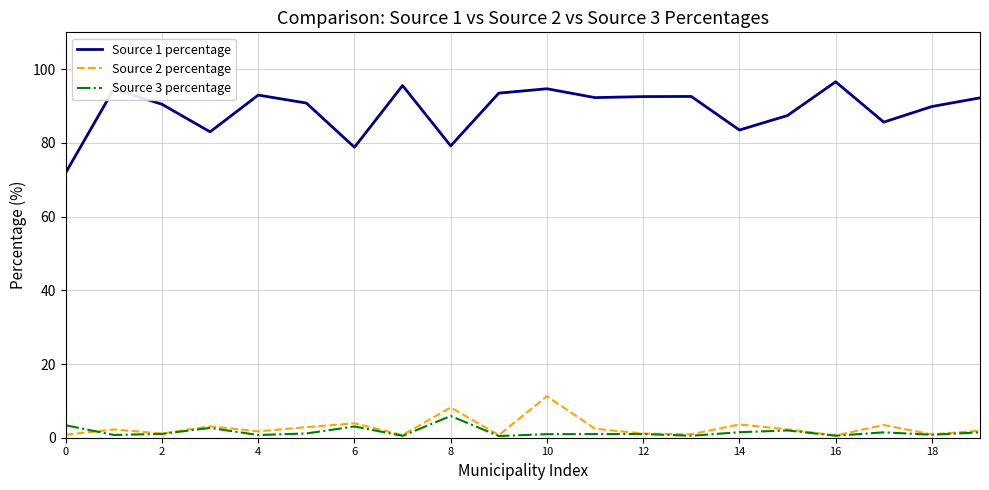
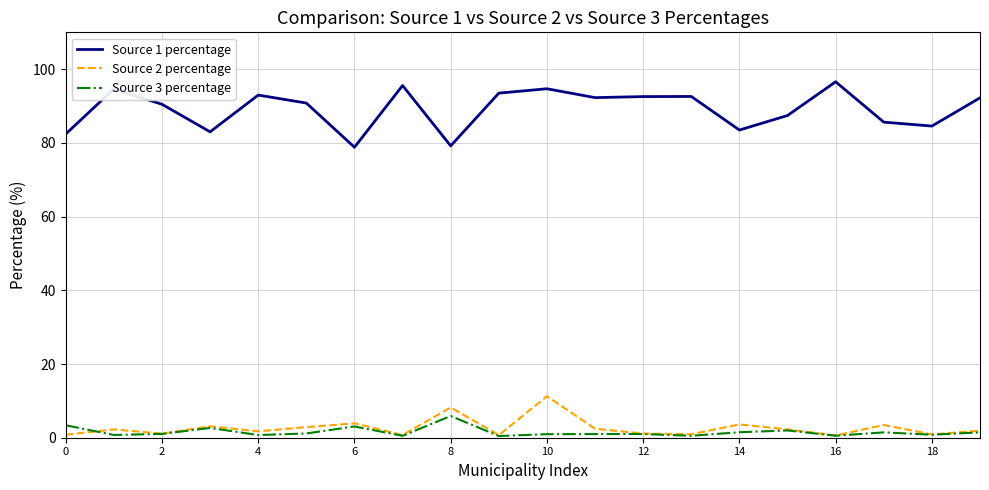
Source 1 percentage, 0: 72 -> 82
Source 1 percentage, 18: 90 -> 85
